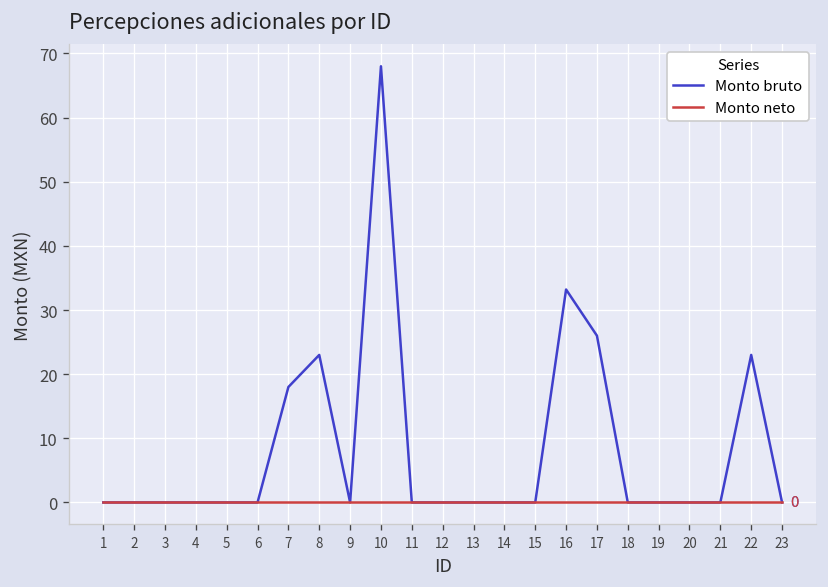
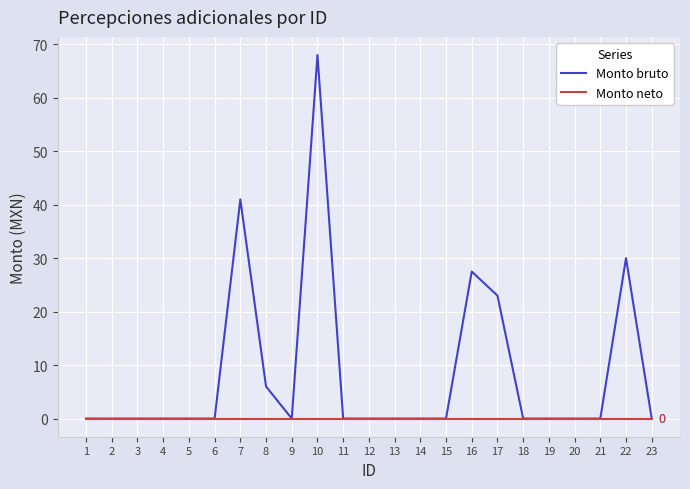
Monto bruto, 7: 18 -> 41
Monto bruto, 8: 23 -> 6
Monto bruto, 16: 33 -> 28
Monto bruto, 17: 26 -> 23
Monto bruto, 22: 23 -> 30
